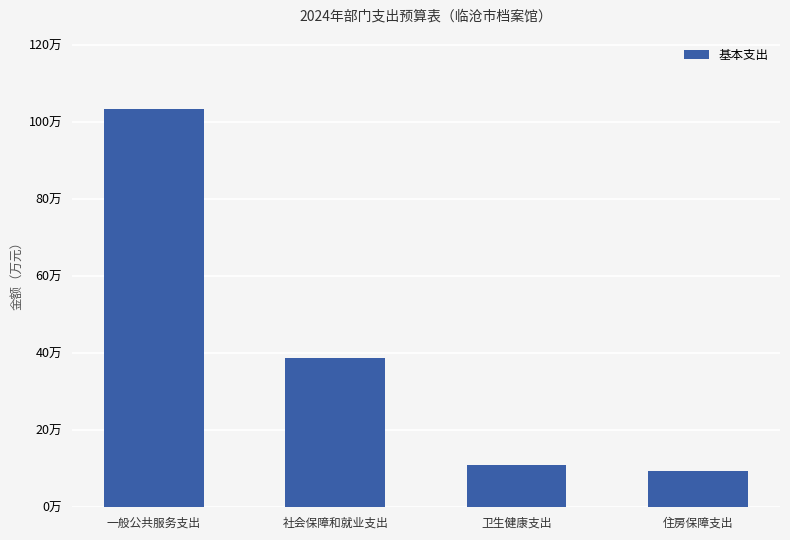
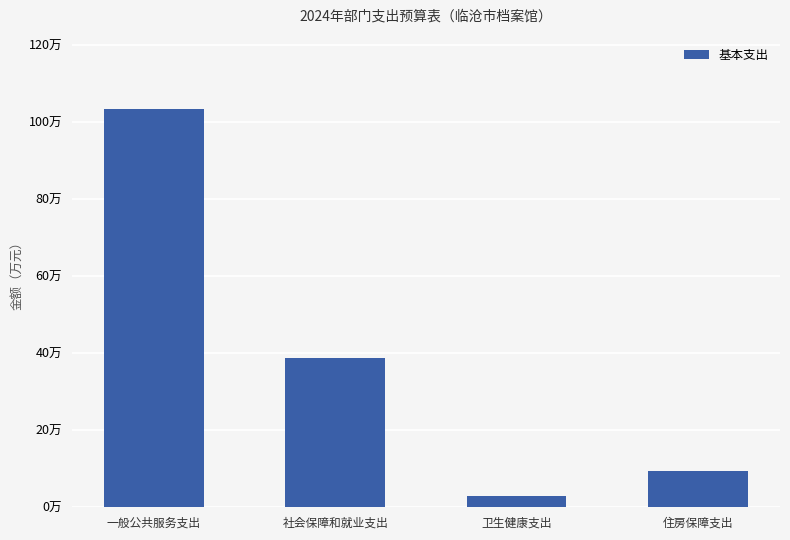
卫生健康支出: 11万 -> 3万
